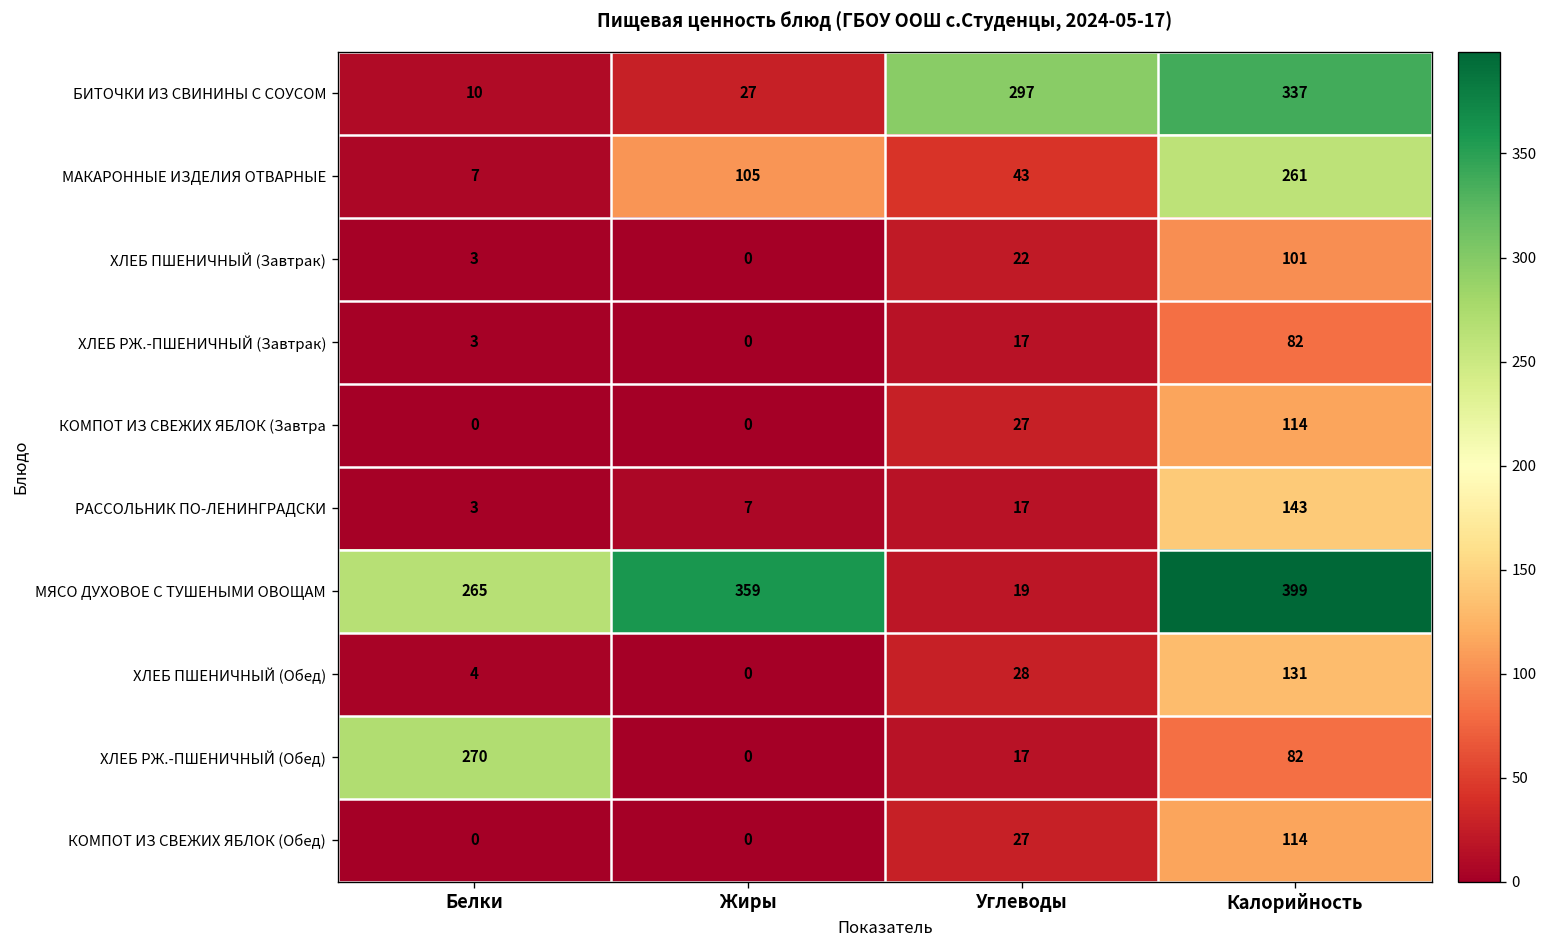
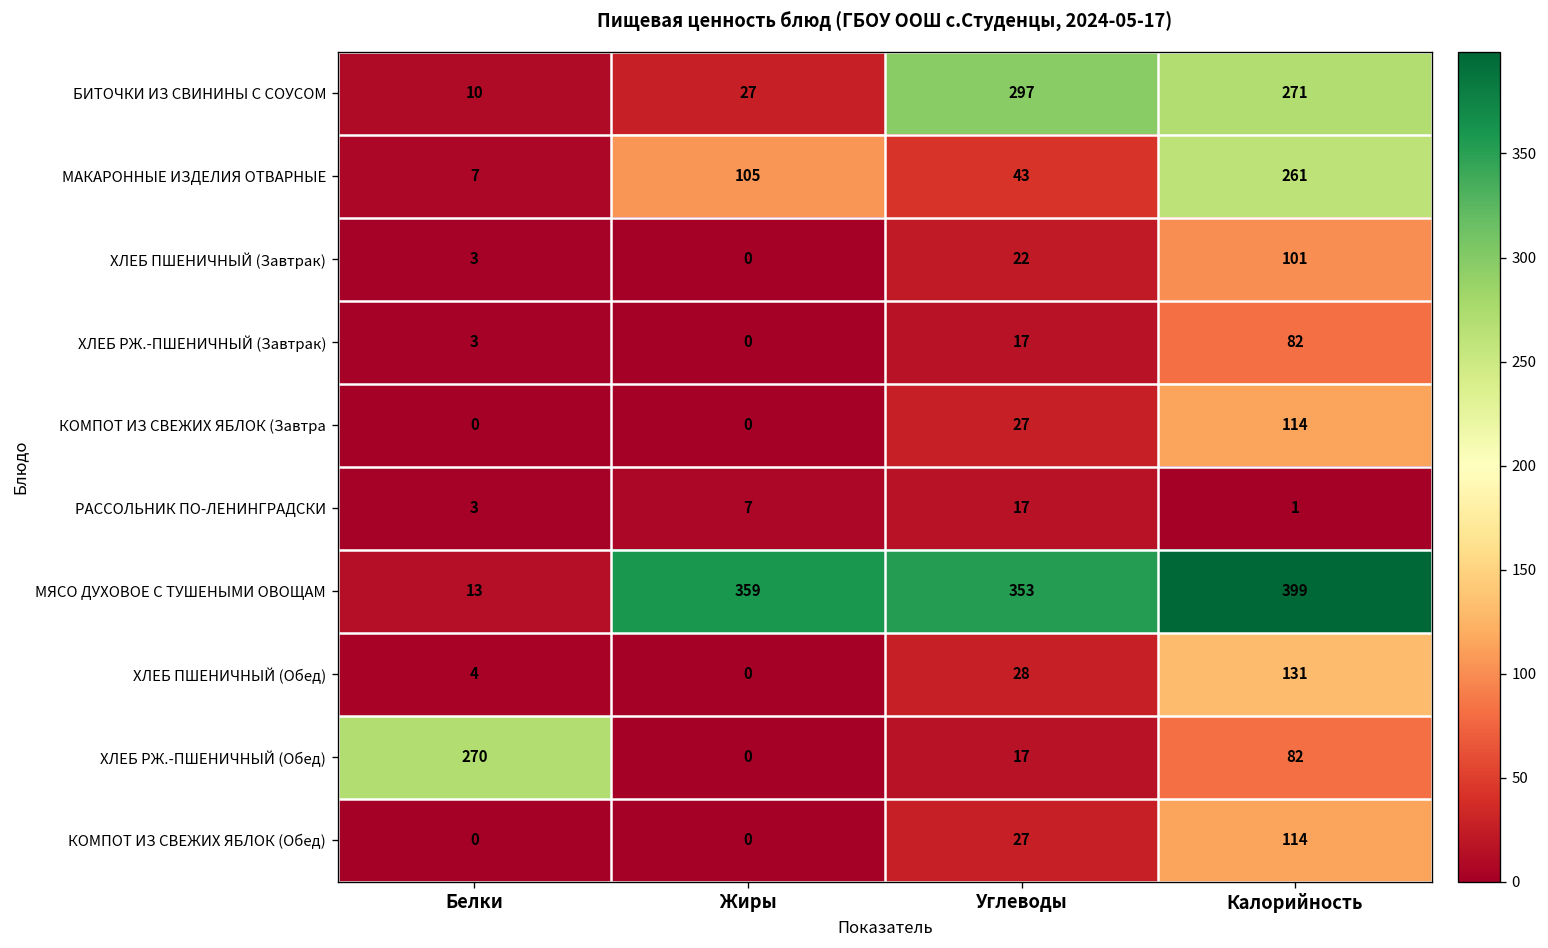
БИТОЧКИ ИЗ СВИНИНЫ С СОУСОМ, Калорийность: 337 -> 271
РАССОЛЬНИК ПО-ЛЕНИНГРАДСКИ, Калорийность: 143 -> 1
МЯСО ДУХОВОЕ С ТУШЕНЫМИ ОВОЩАМ, Белки: 265 -> 13
МЯСО ДУХОВОЕ С ТУШЕНЫМИ ОВОЩАМ, Углеводы: 19 -> 353
